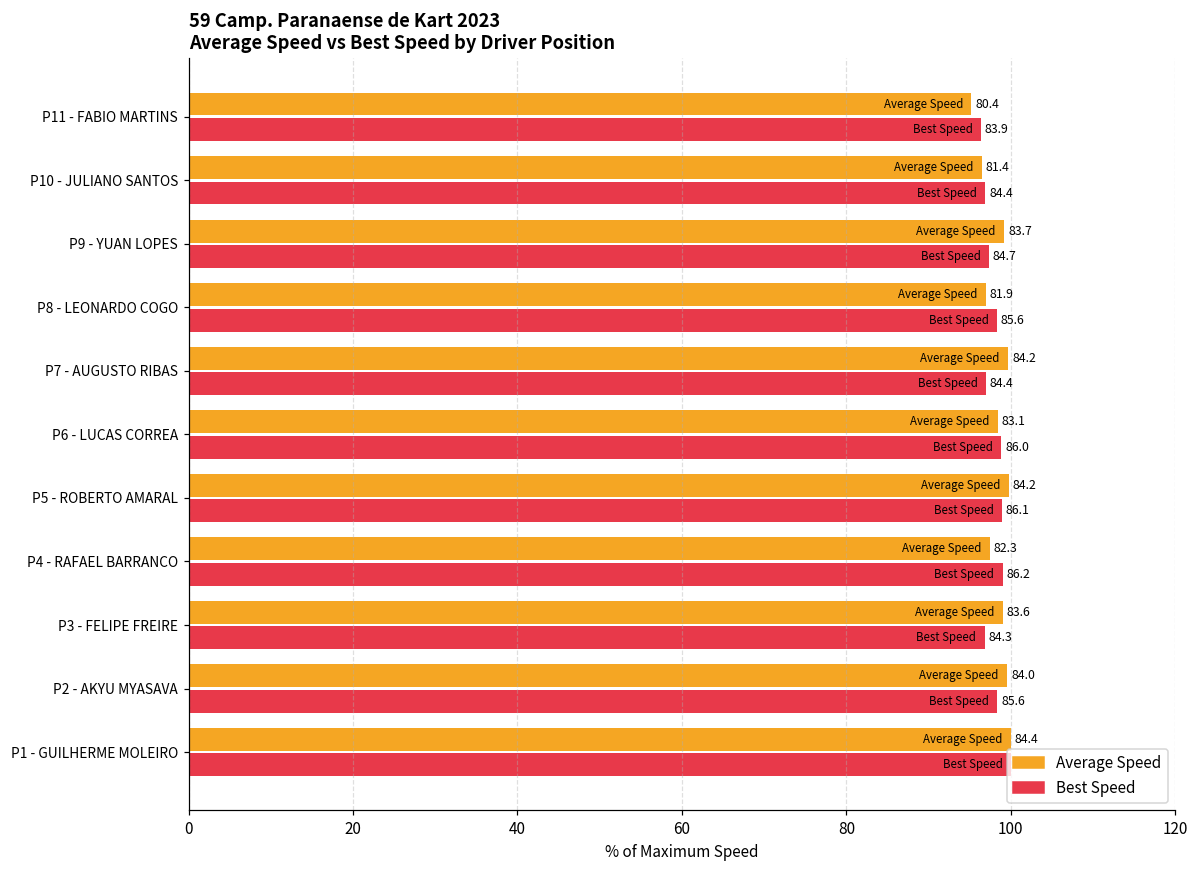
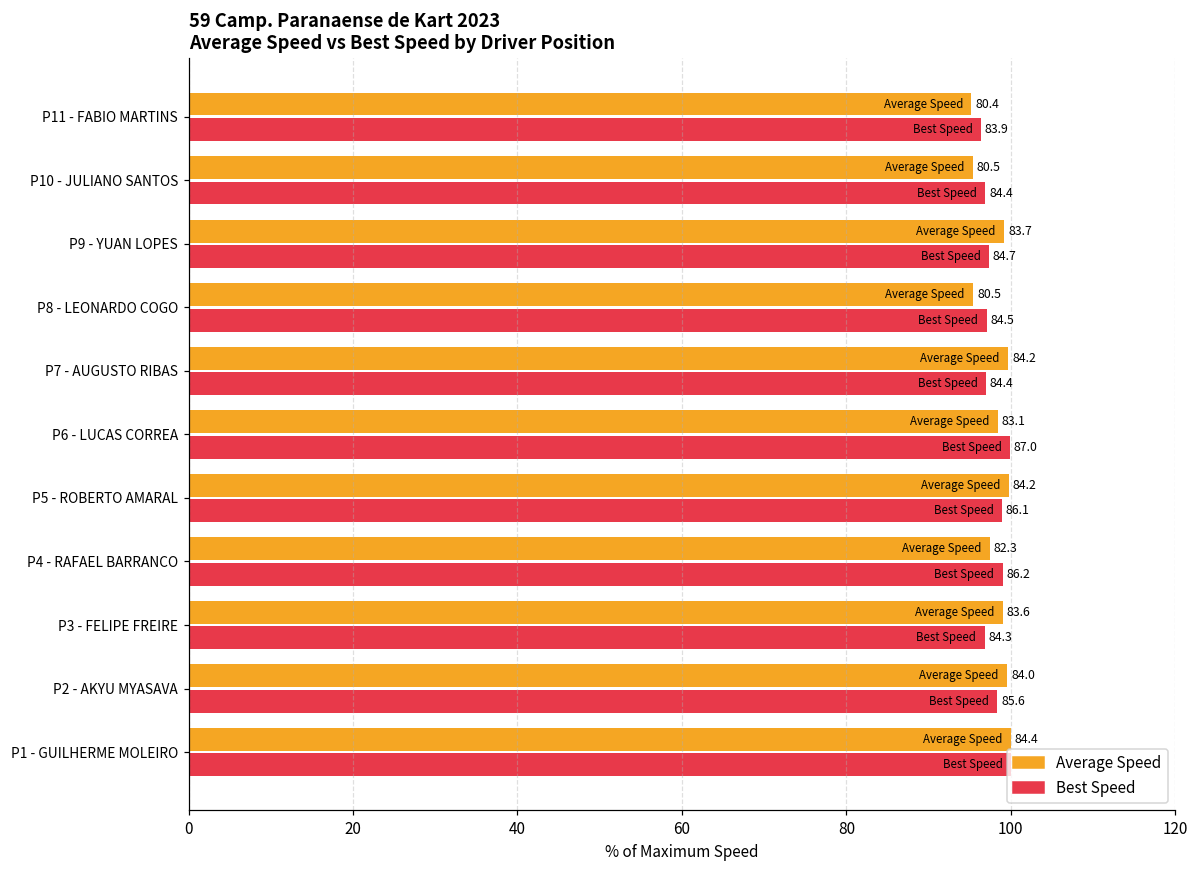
Average Speed, P10 - JULIANO SANTOS: 81.4 -> 80.5
Average Speed, P8 - LEONARDO COGO: 81.9 -> 80.5
Best Speed, P8 - LEONARDO COGO: 85.6 -> 84.5
Best Speed, P6 - LUCAS CORREA: 86.0 -> 87.0
